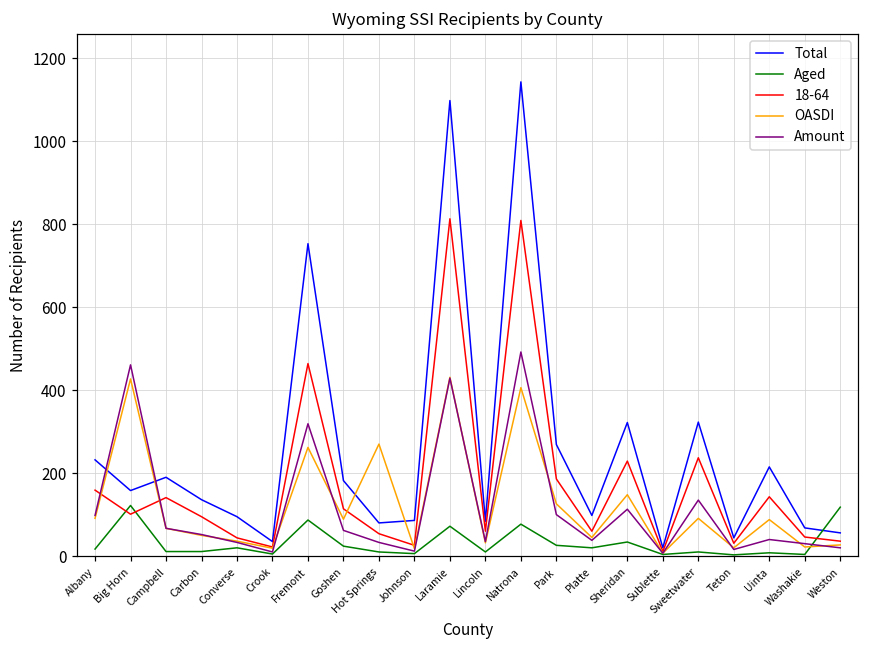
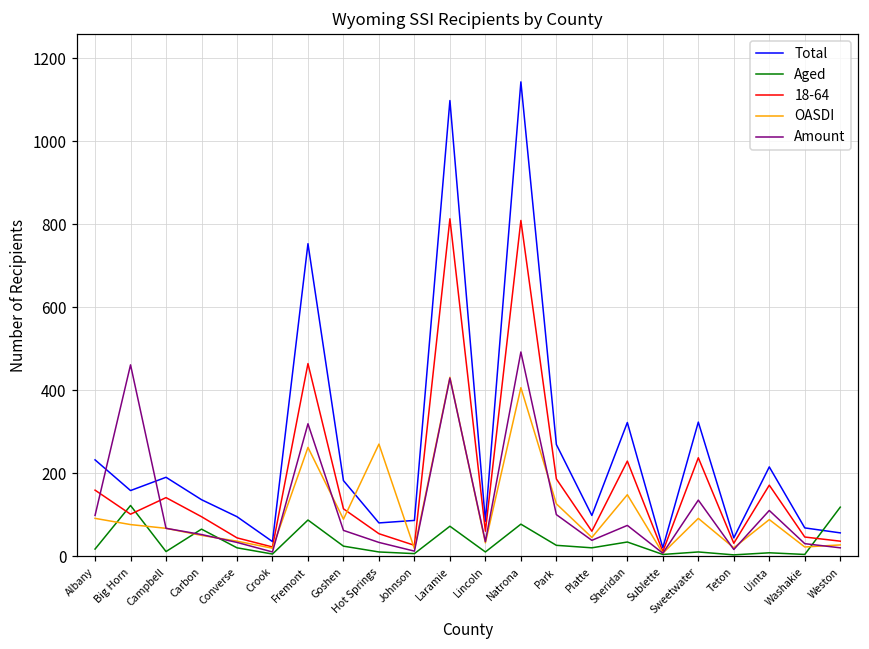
OASDI, Big Horn: 430 -> 80
Aged, Carbon: 10 -> 70
Amount, Sheridan: 110 -> 70
18-64, Uinta: 140 -> 170
Amount, Uinta: 40 -> 110
